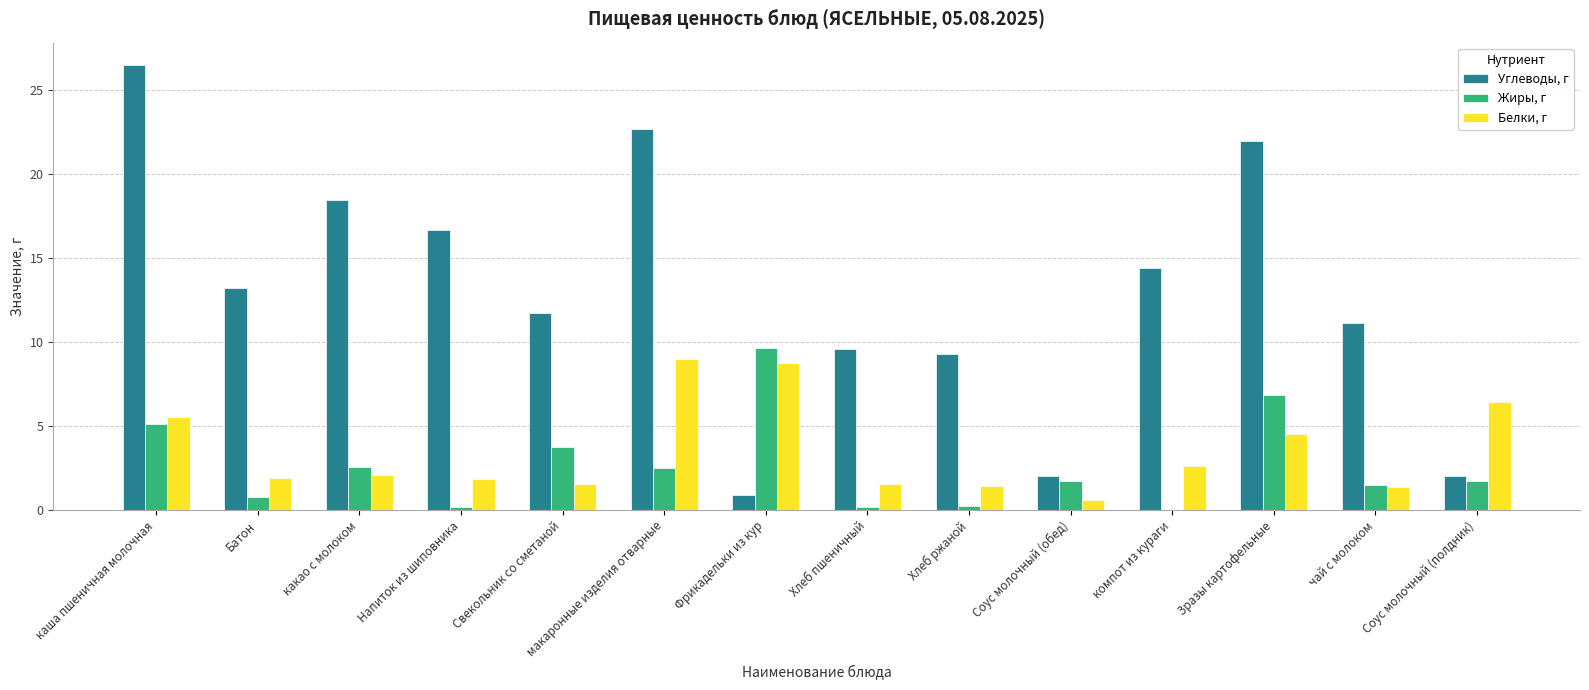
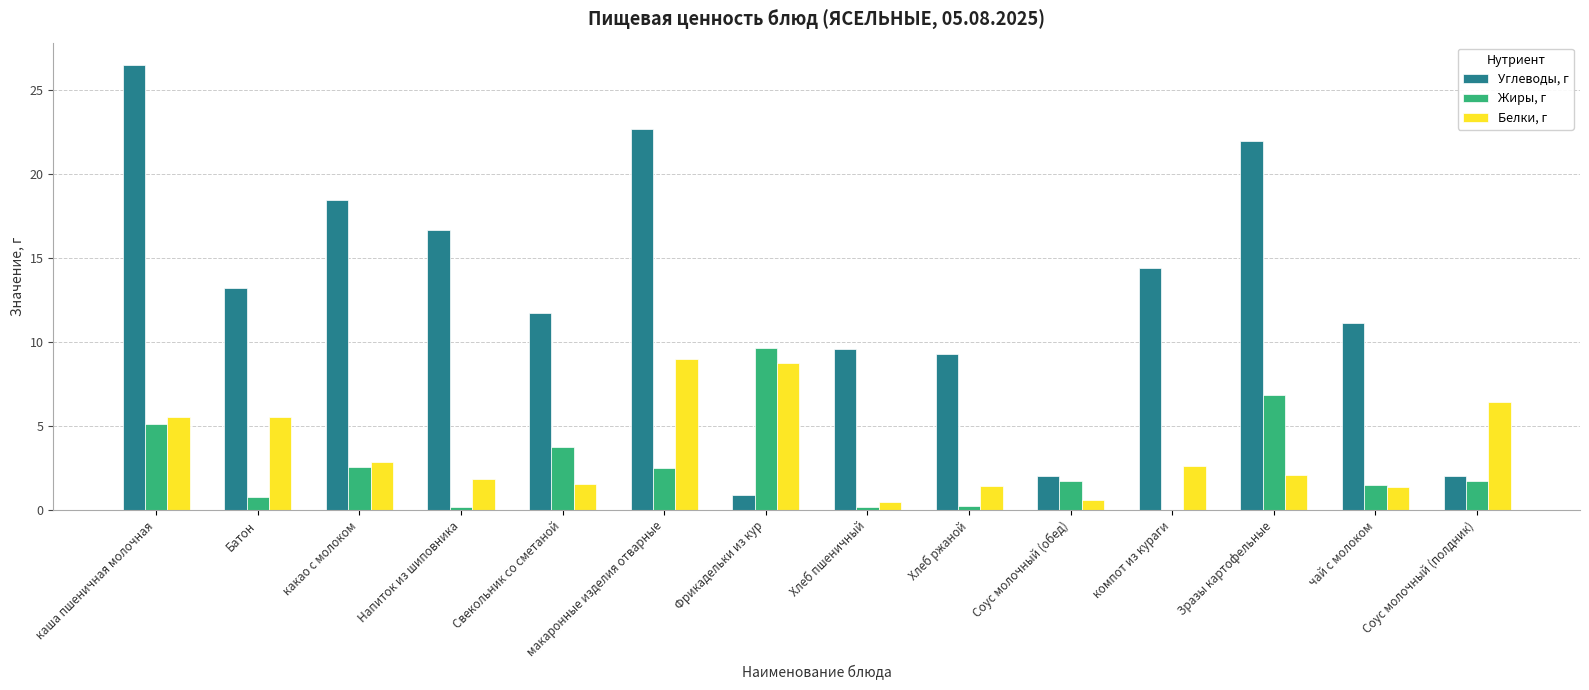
Белки, г, Батон: 1.9 -> 5.5
Белки, г, какао с молоком: 2.1 -> 2.9
Белки, г, Хлеб пшеничный: 1.5 -> 0.4
Белки, г, Зразы картофельные: 4.6 -> 2.1
